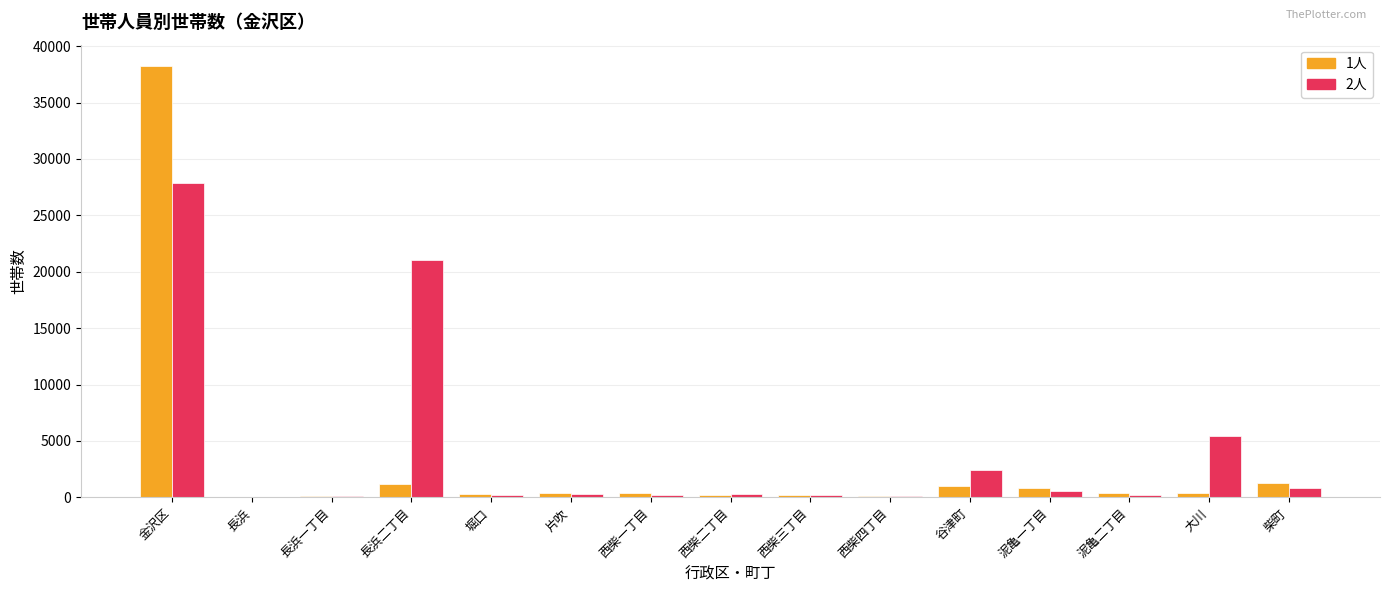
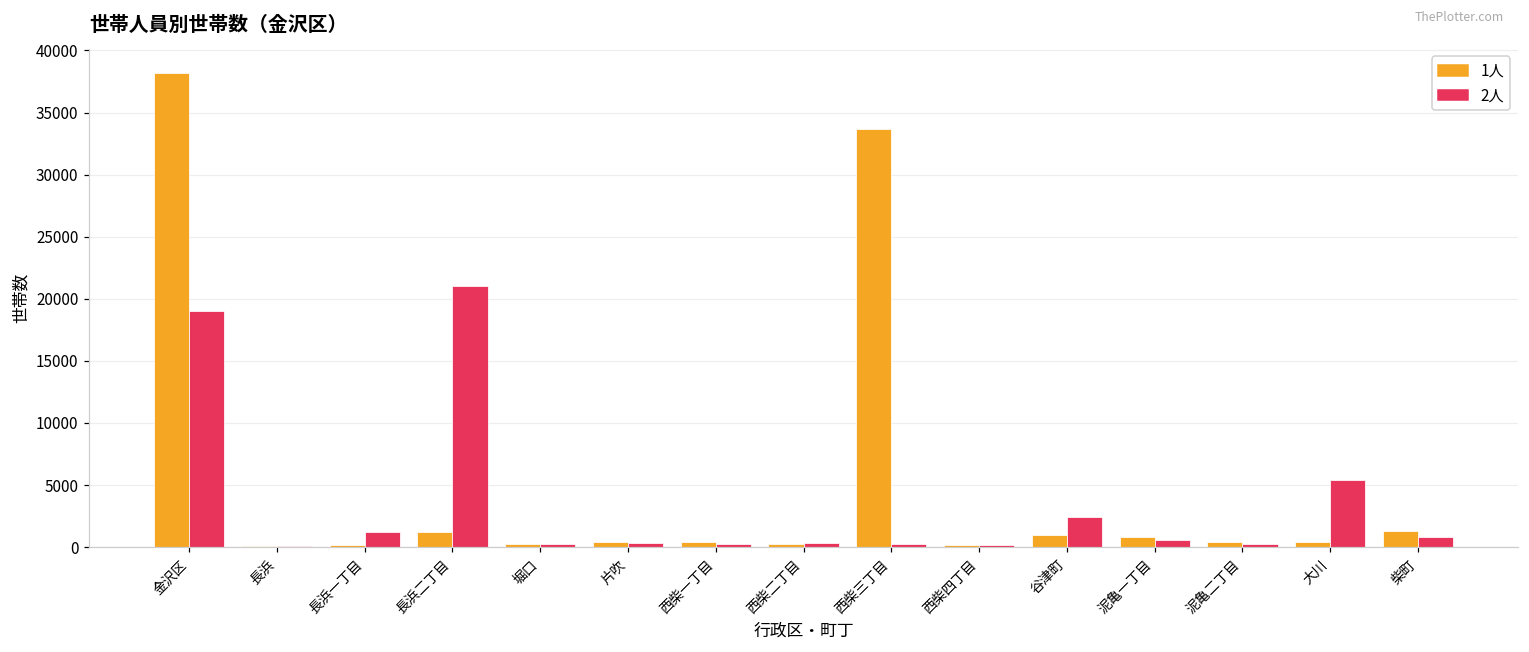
2人, 金沢区: 27900 -> 19000
2人, 長浜一丁目: 100 -> 1200
1人, 西柴三丁目: 200 -> 33700
